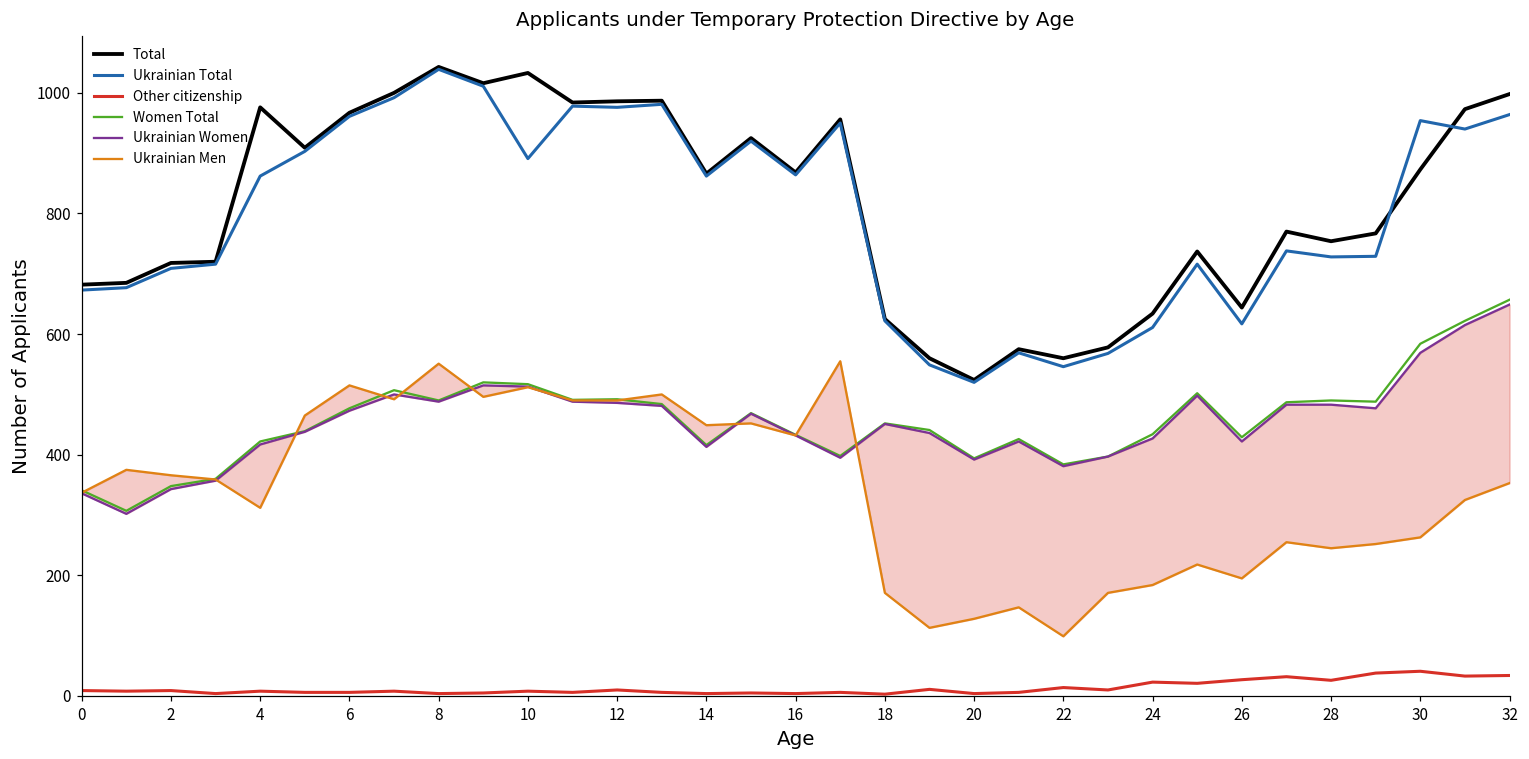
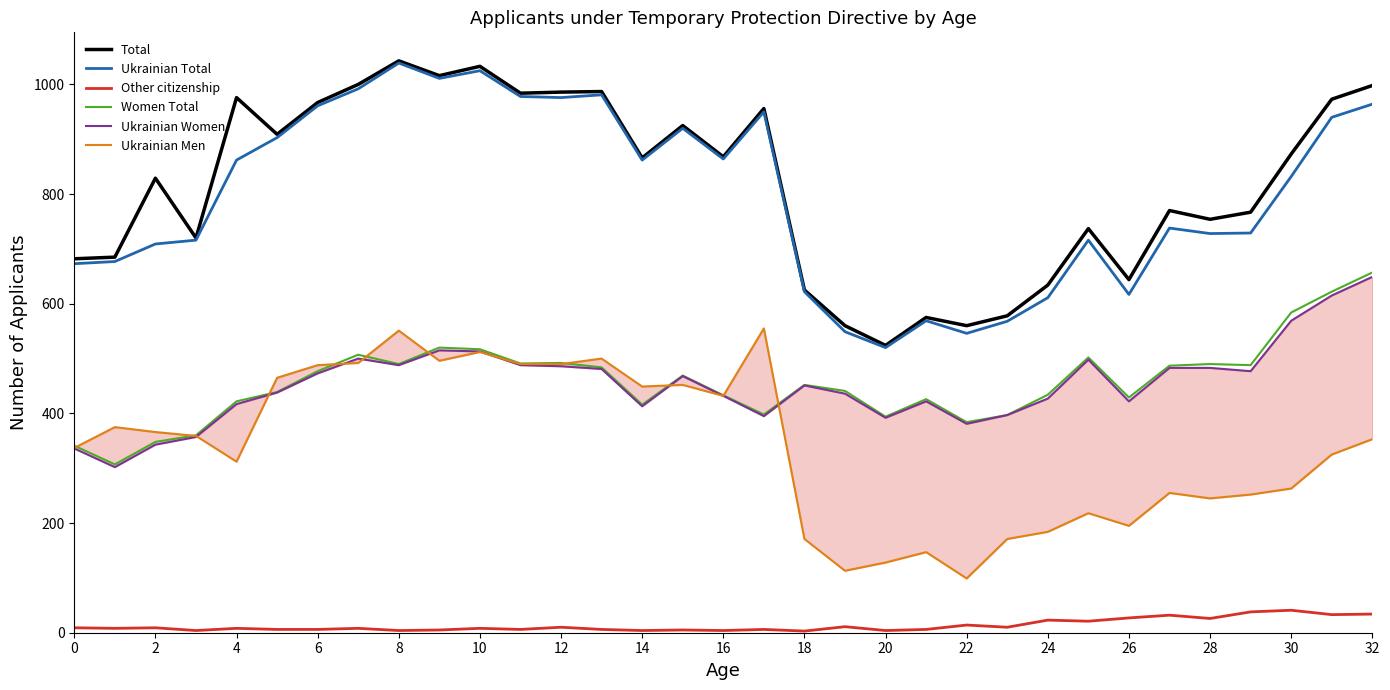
Total, 2: 720 -> 830
Ukrainian Men, 6: 520 -> 490
Ukrainian Total, 10: 890 -> 1030
Ukrainian Total, 30: 950 -> 830
